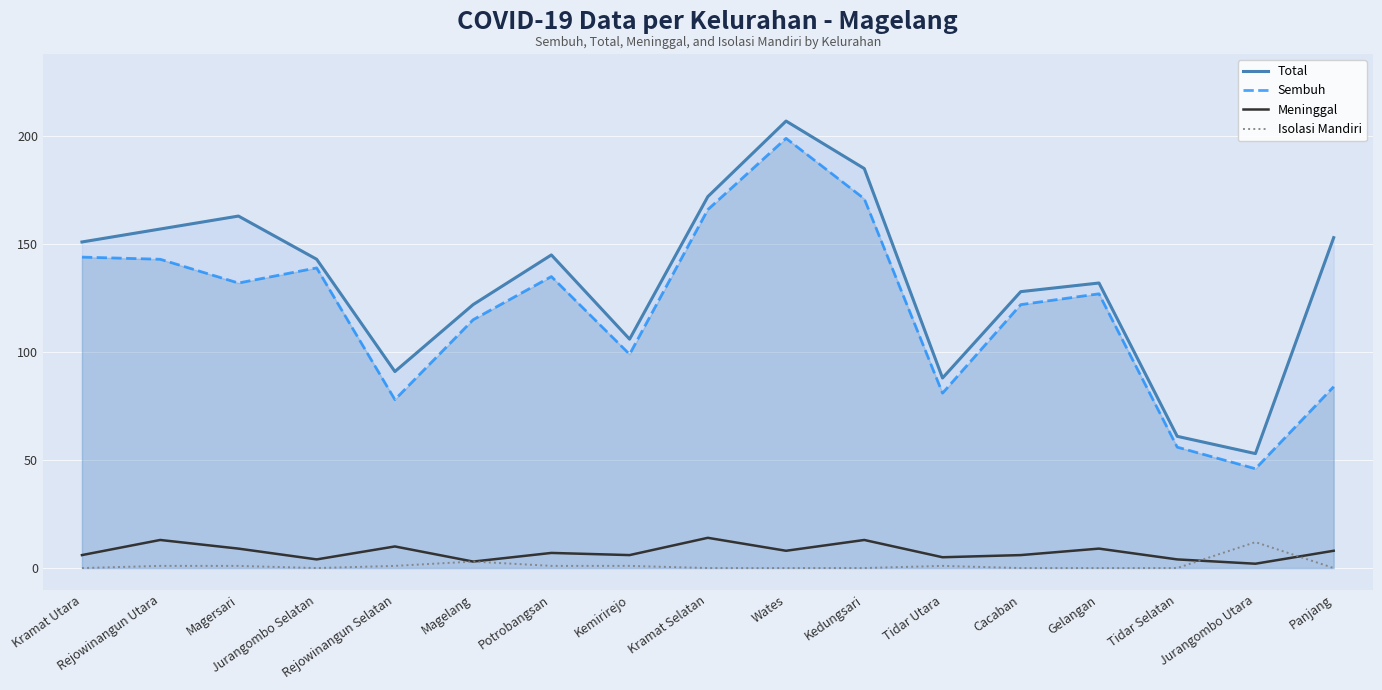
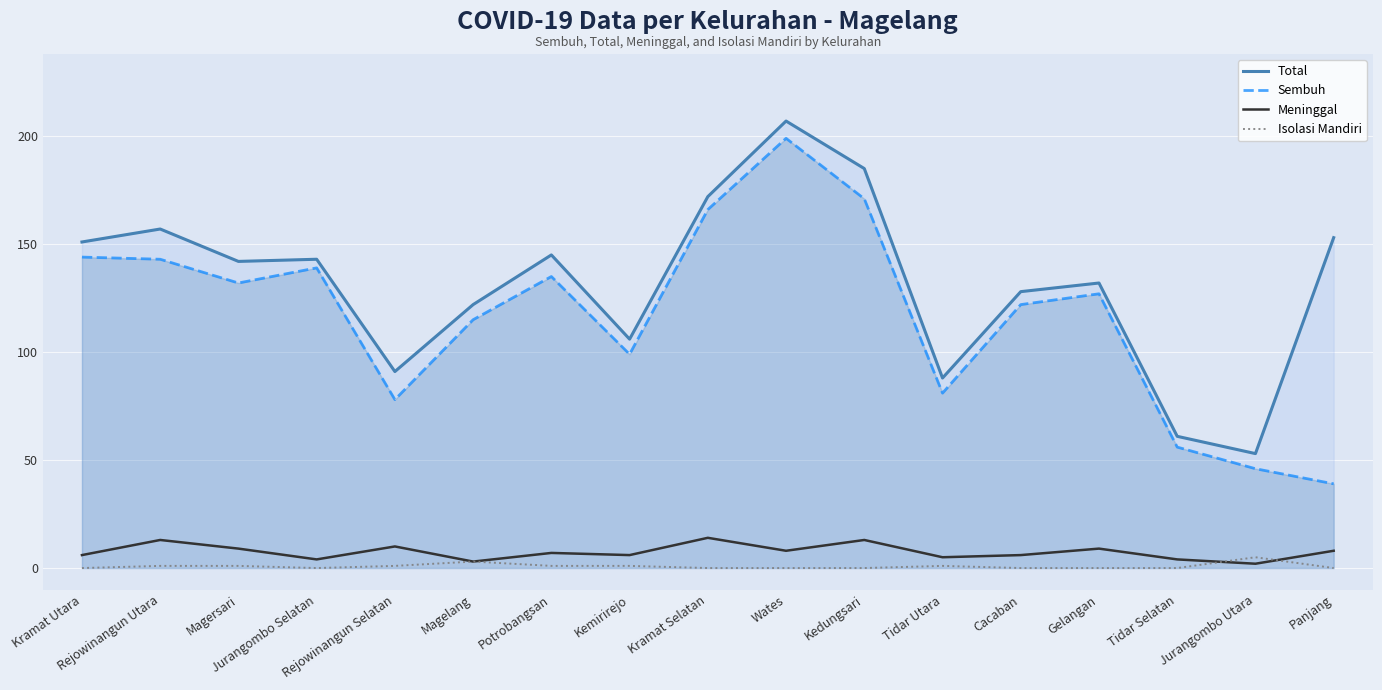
Total, Magersari: 163 -> 142
Isolasi Mandiri, Jurangombo Utara: 12 -> 5
Sembuh, Panjang: 84 -> 39
